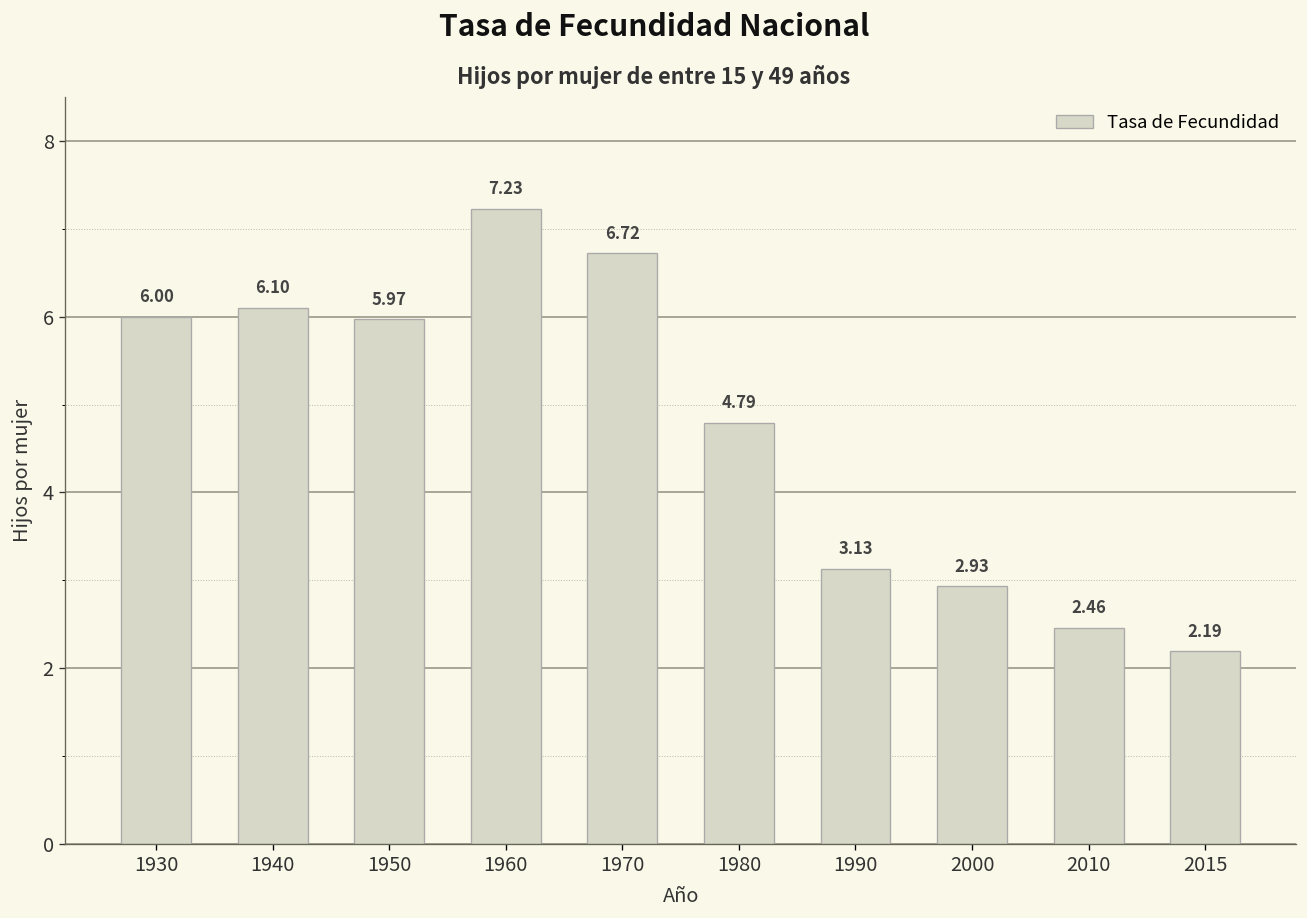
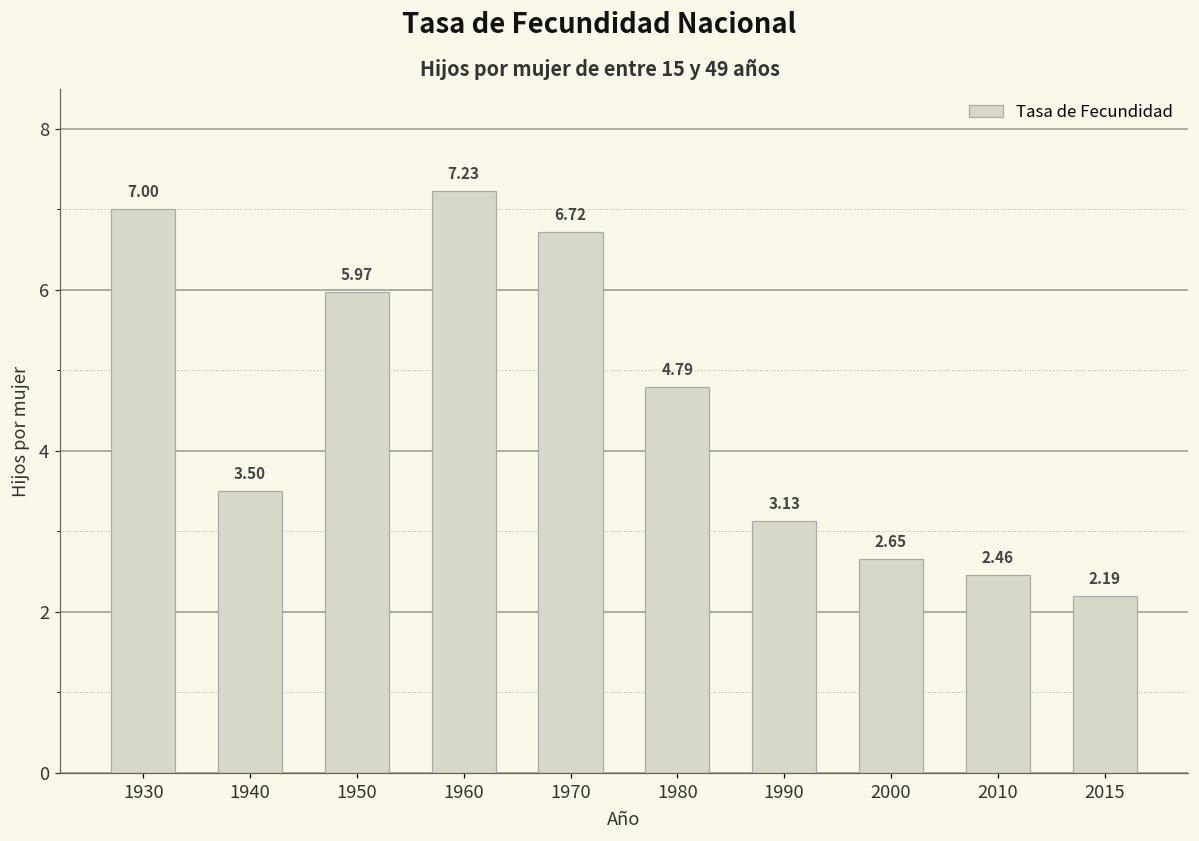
1930: 6.00 -> 7.00
1940: 6.10 -> 3.50
2000: 2.93 -> 2.65
